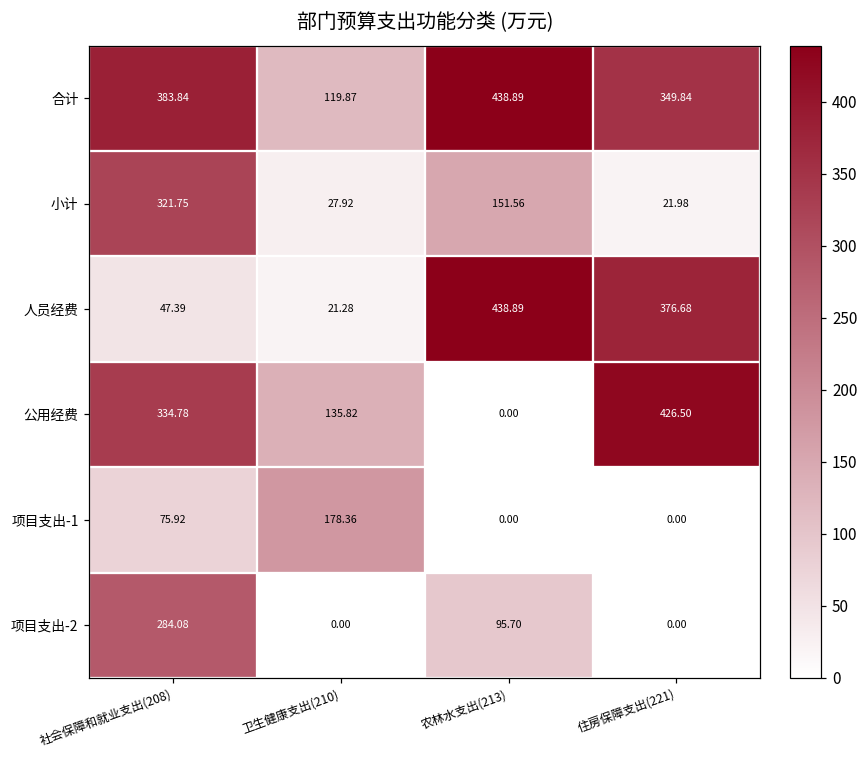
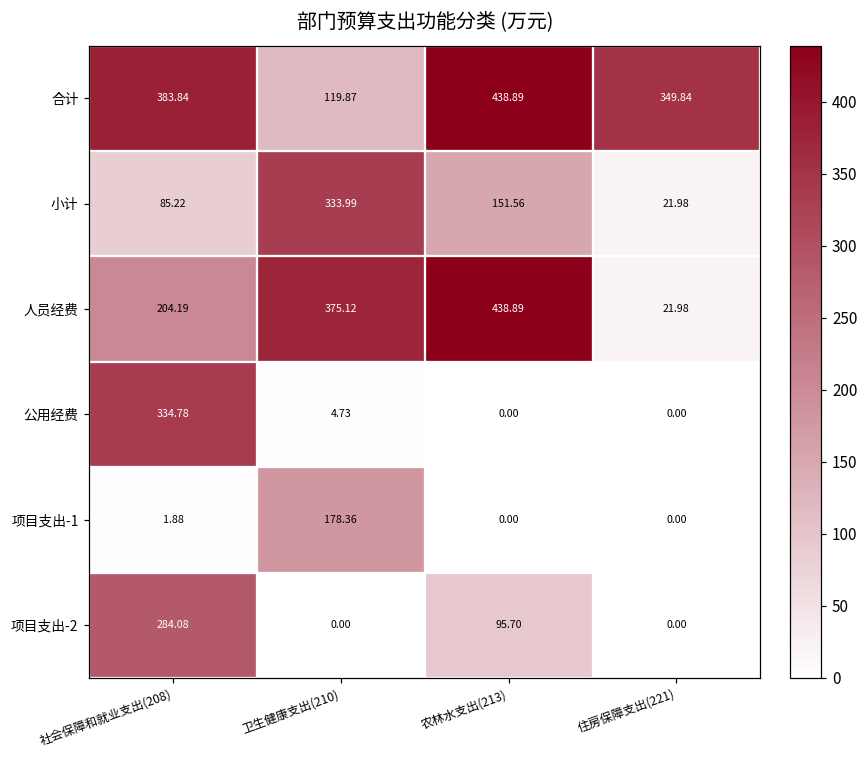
小计, 社会保障和就业支出(208): 321.75 -> 85.22
小计, 卫生健康支出(210): 27.92 -> 333.99
人员经费, 社会保障和就业支出(208): 47.39 -> 204.19
人员经费, 卫生健康支出(210): 21.28 -> 375.12
人员经费, 住房保障支出(221): 376.68 -> 21.98
公用经费, 卫生健康支出(210): 135.82 -> 4.73
公用经费, 住房保障支出(221): 426.50 -> 0.00
项目支出-1, 社会保障和就业支出(208): 75.92 -> 1.88
